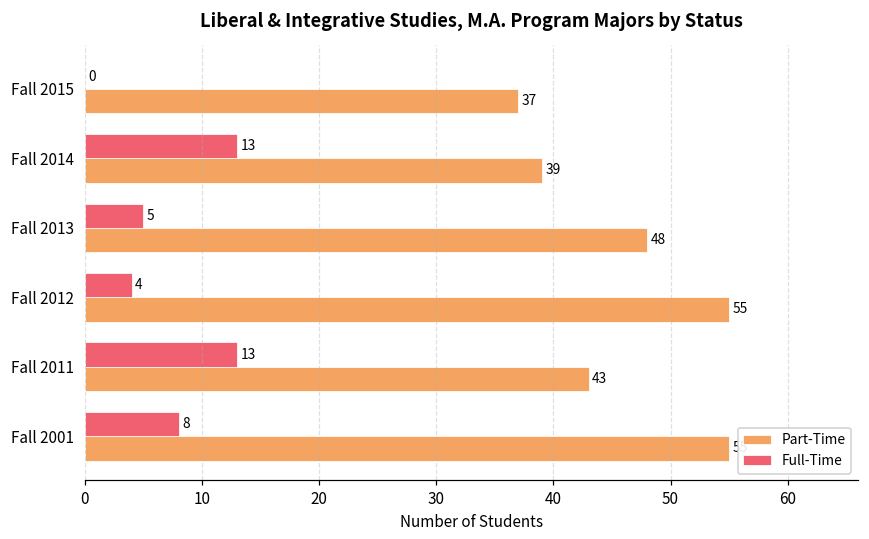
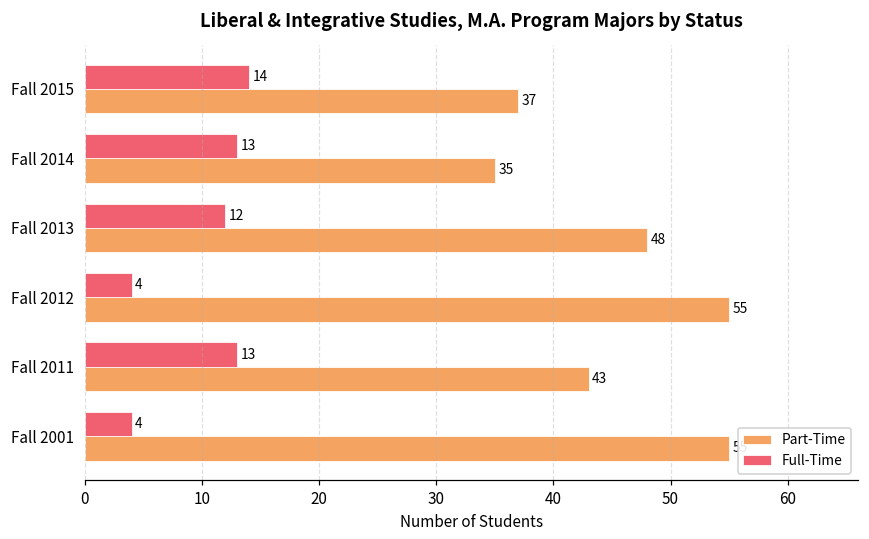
Full-Time, Fall 2015: 0 -> 14
Part-Time, Fall 2014: 39 -> 35
Full-Time, Fall 2013: 5 -> 12
Full-Time, Fall 2001: 8 -> 4
